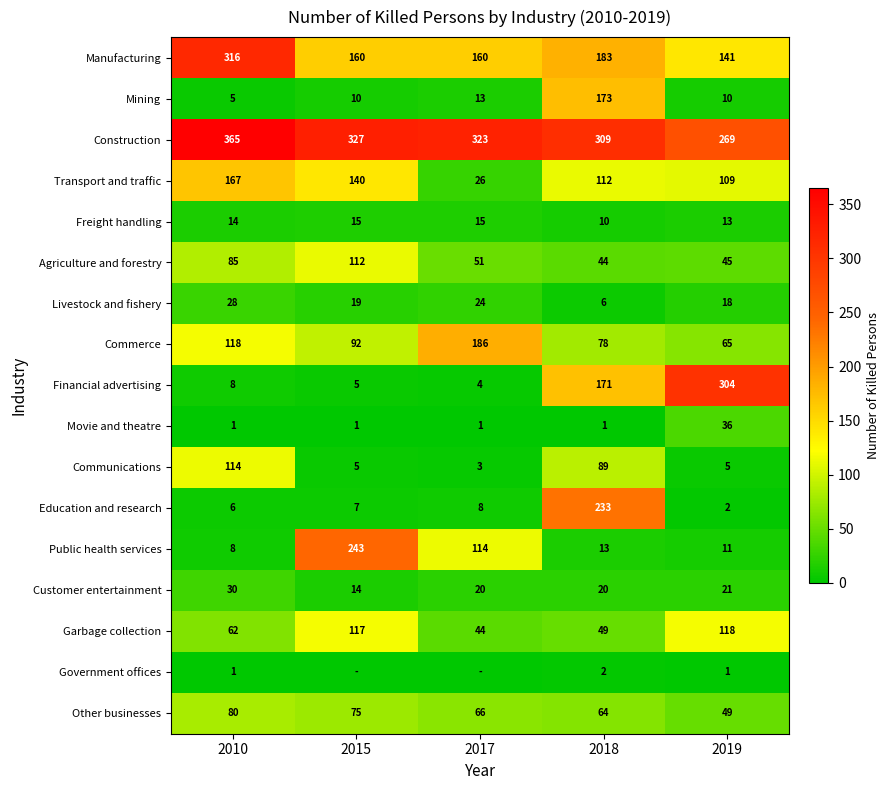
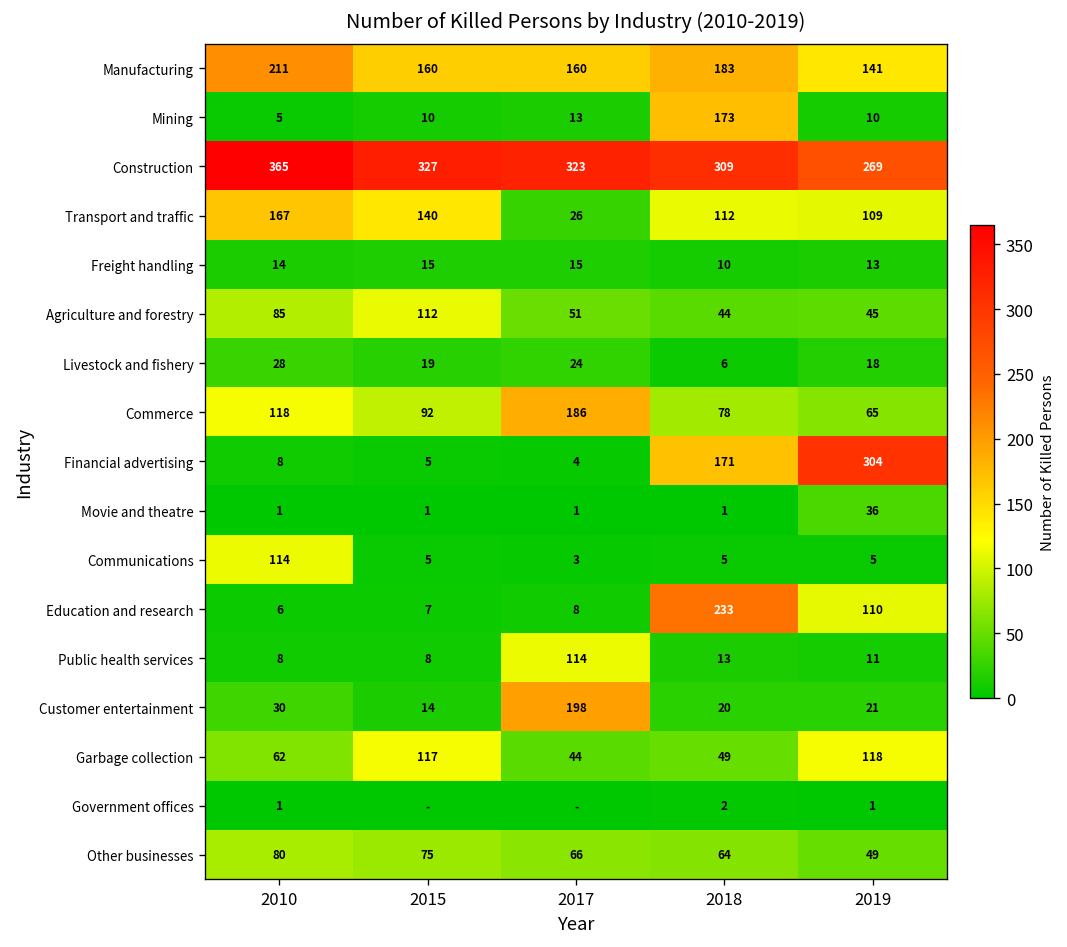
Manufacturing, 2010: 316 -> 211
Communications, 2018: 89 -> 5
Education and research, 2019: 2 -> 110
Public health services, 2015: 243 -> 8
Customer entertainment, 2017: 20 -> 198
